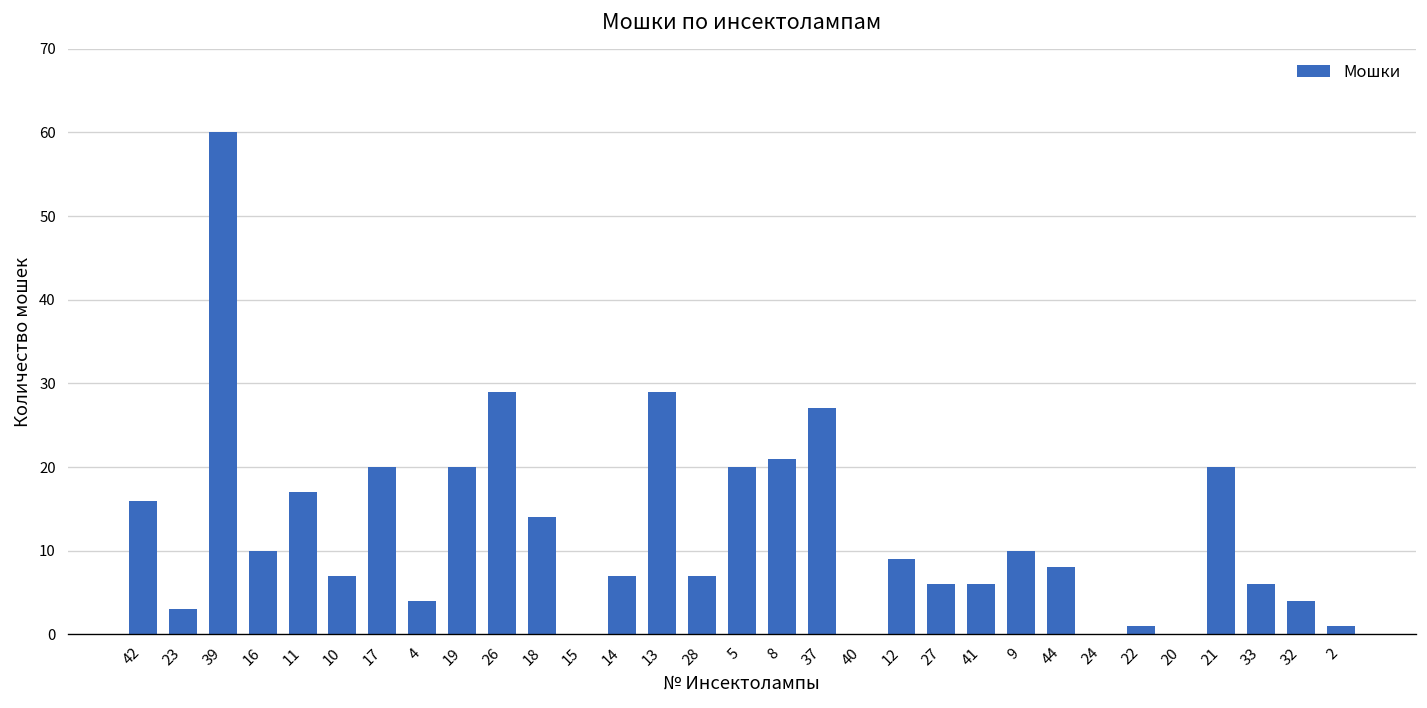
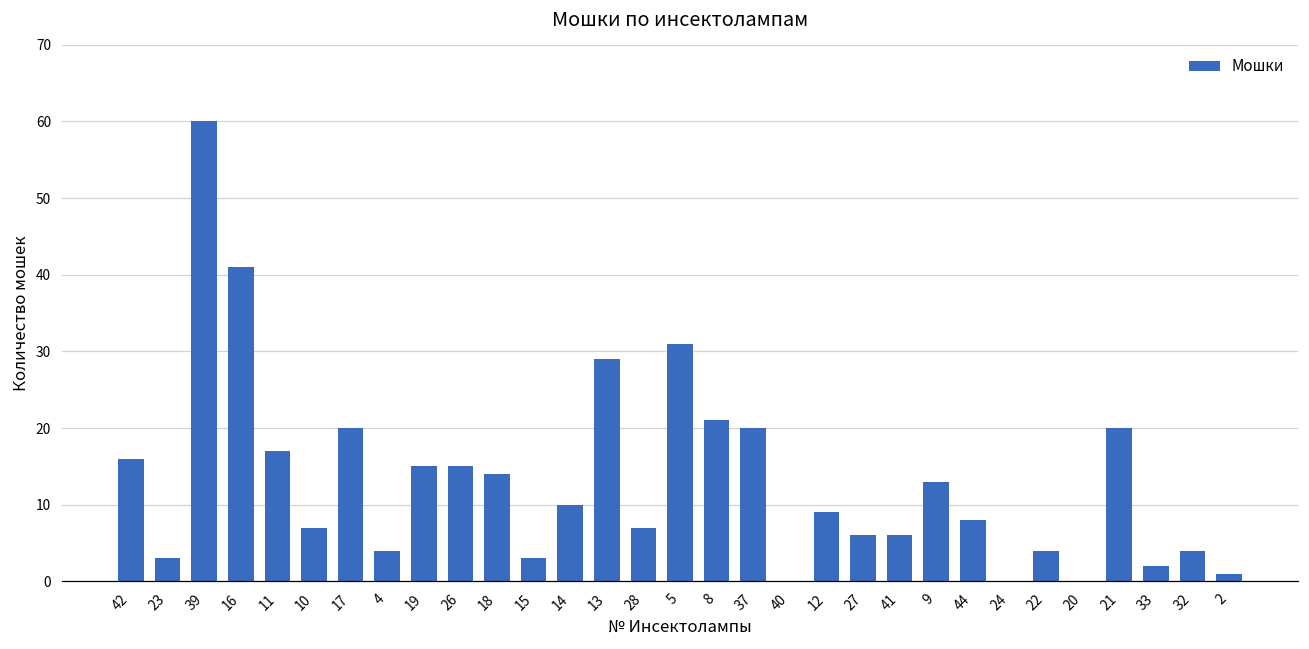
16: 10 -> 41
19: 20 -> 15
26: 29 -> 15
15: 0 -> 3
14: 7 -> 10
5: 20 -> 31
37: 27 -> 20
9: 10 -> 13
22: 1 -> 4
33: 6 -> 2
